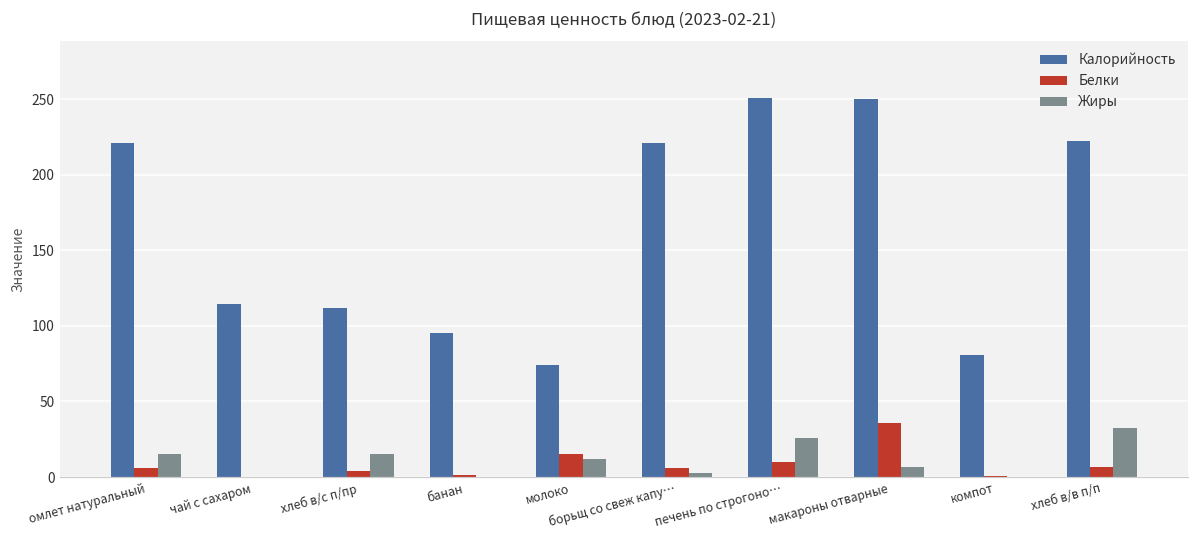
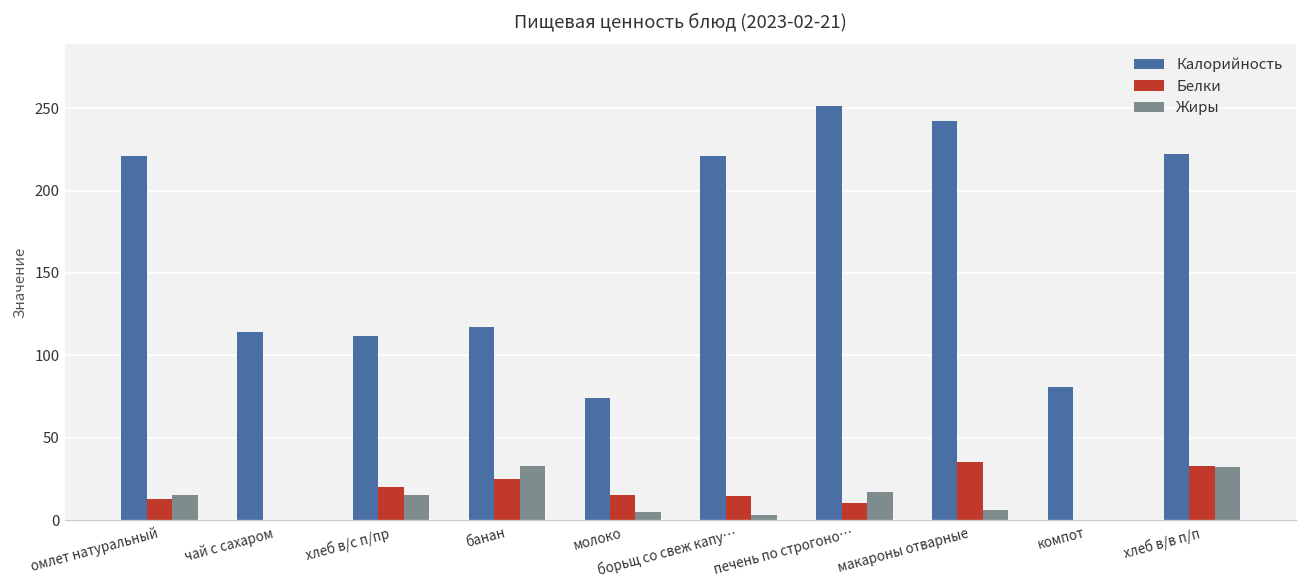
Белки, омлет натуральный: 6 -> 13
Белки, хлеб в/с п/пр: 4 -> 20
Калорийность, банан: 95 -> 117
Белки, банан: 2 -> 25
Жиры, банан: 0 -> 33
Жиры, молоко: 12 -> 5
Белки, борьщ со свеж капу…: 6 -> 15
Жиры, печень по строгоно…: 26 -> 18
Калорийность, макароны отварные: 250 -> 242
Белки, хлеб в/в п/п: 7 -> 33
